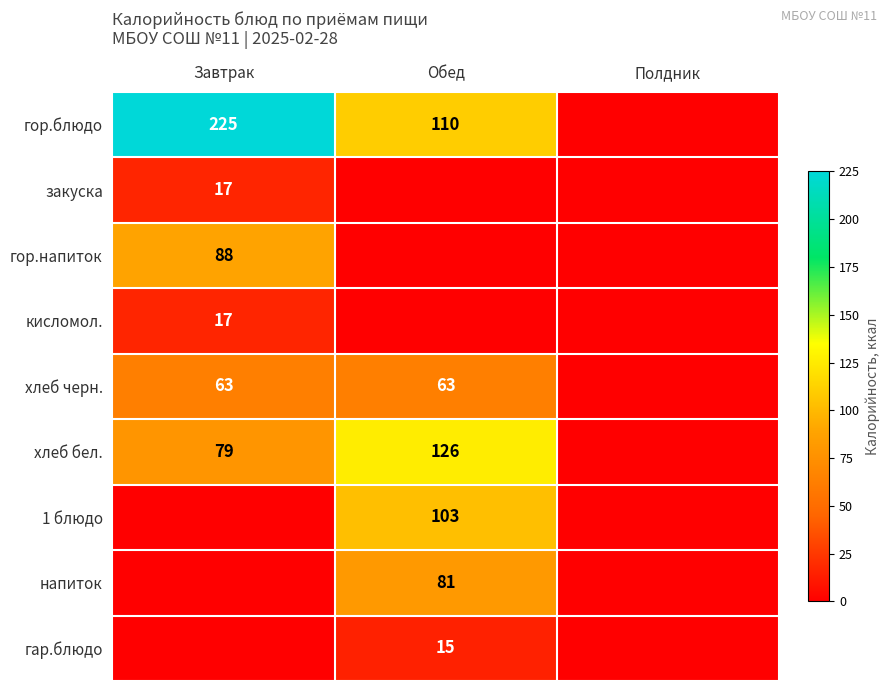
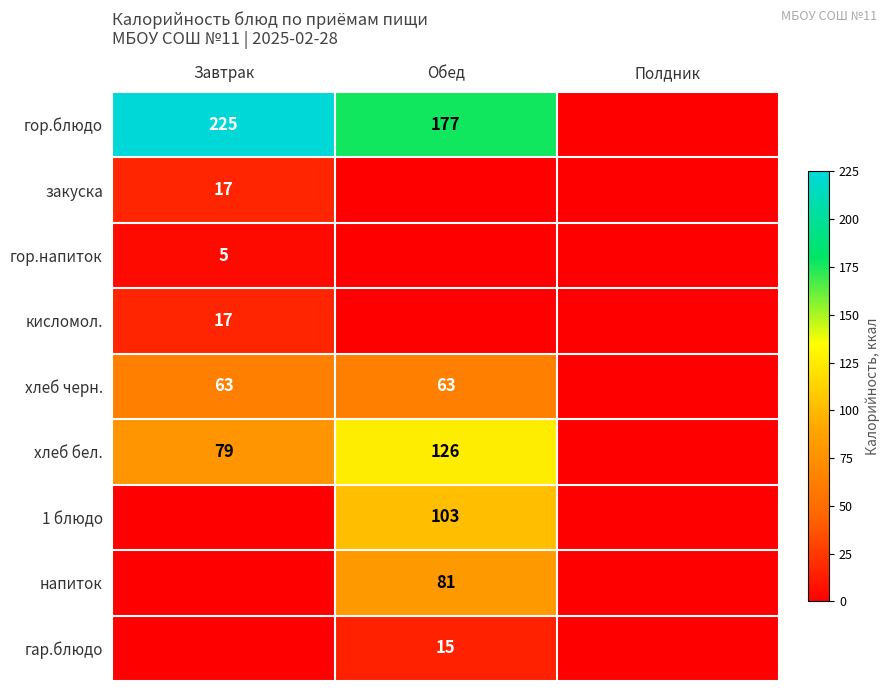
гор.блюдо, Обед: 110 -> 177
гор.напиток, Завтрак: 88 -> 5
